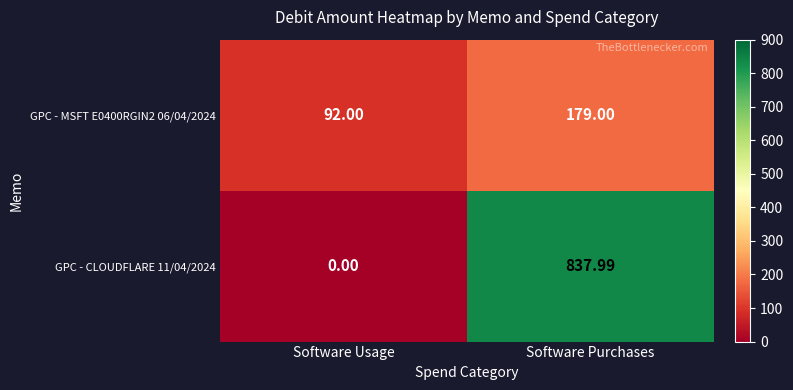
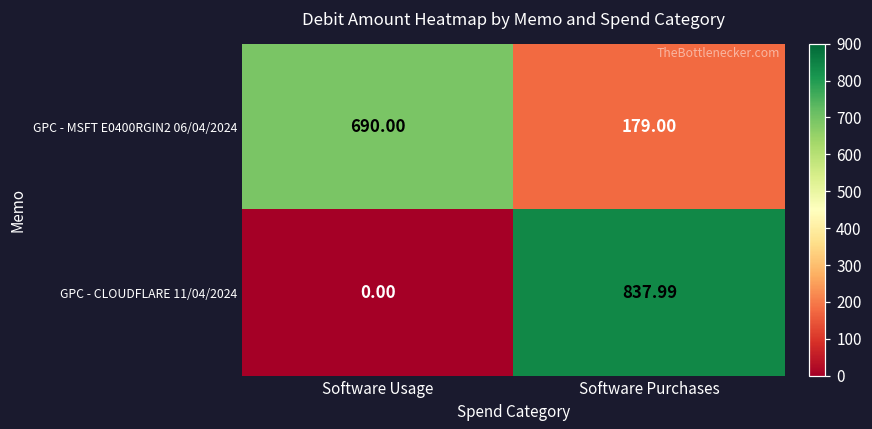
GPC - MSFT E0400RGIN2 06/04/2024, Software Usage: 92.00 -> 690.00
